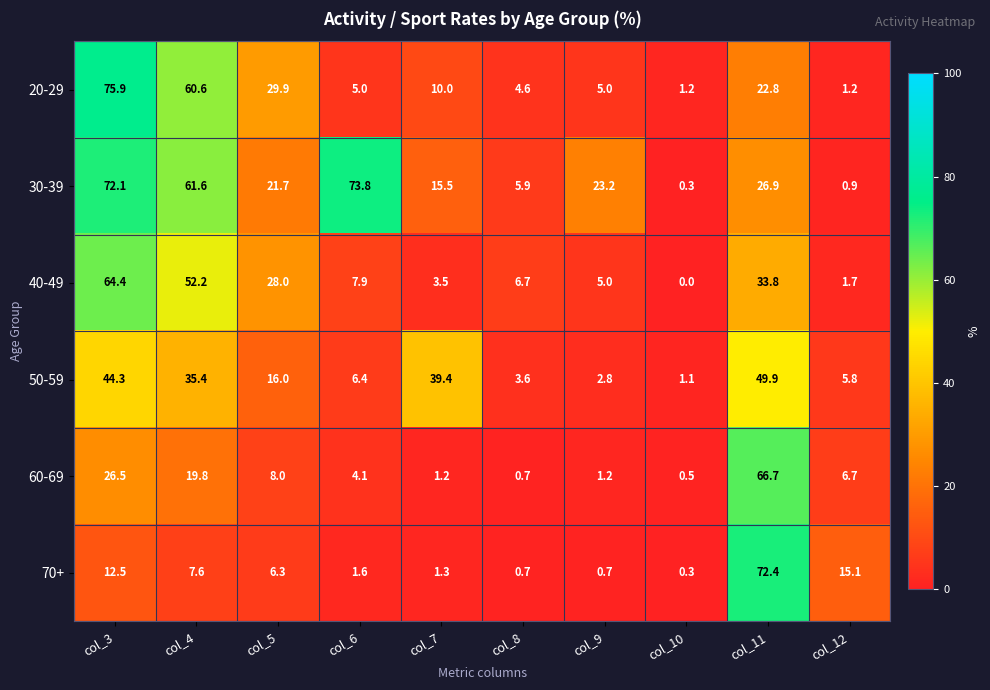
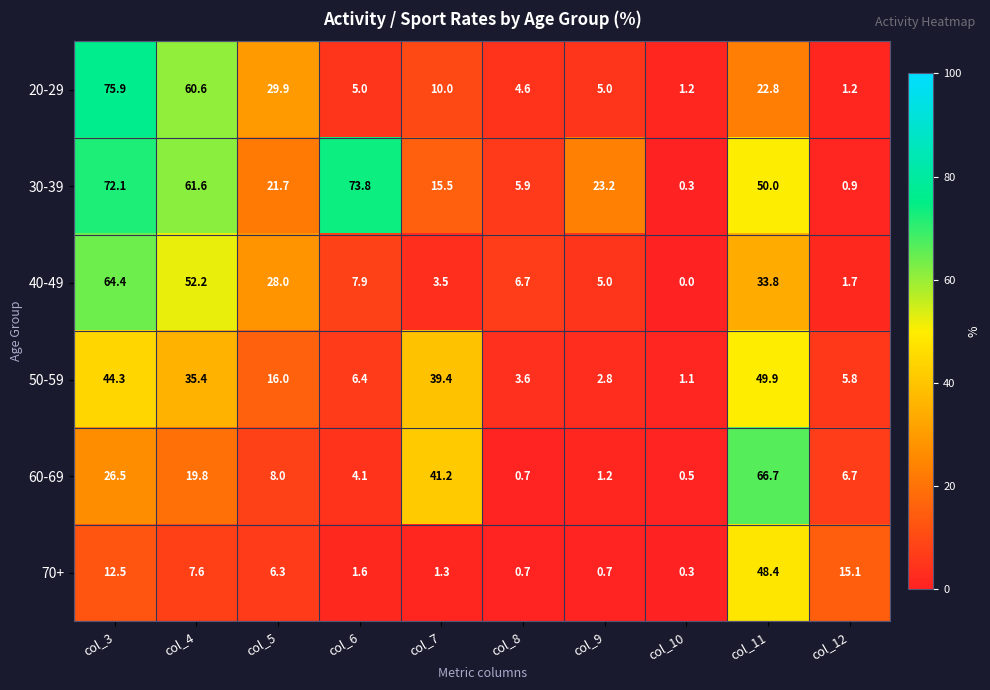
30-39, col_11: 26.9 -> 50.0
60-69, col_7: 1.2 -> 41.2
70+, col_11: 72.4 -> 48.4
